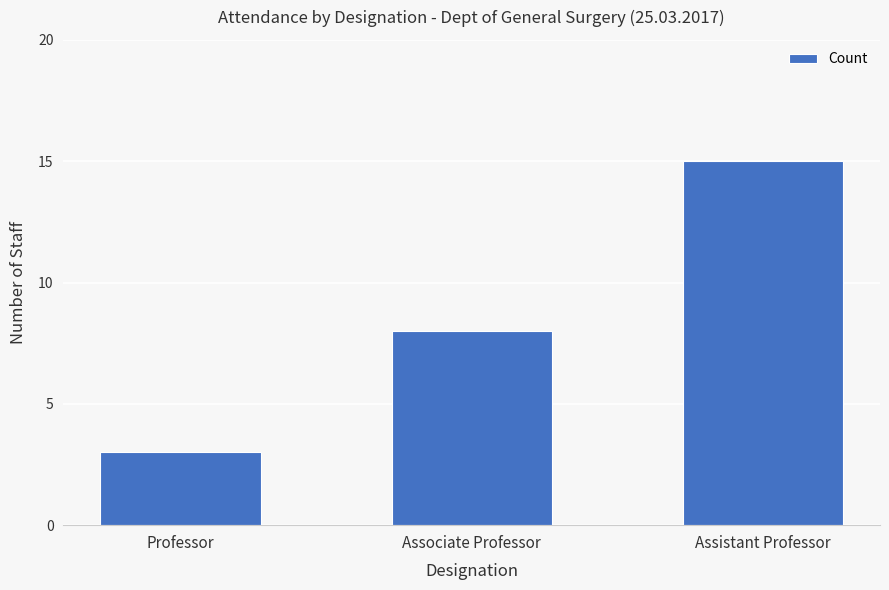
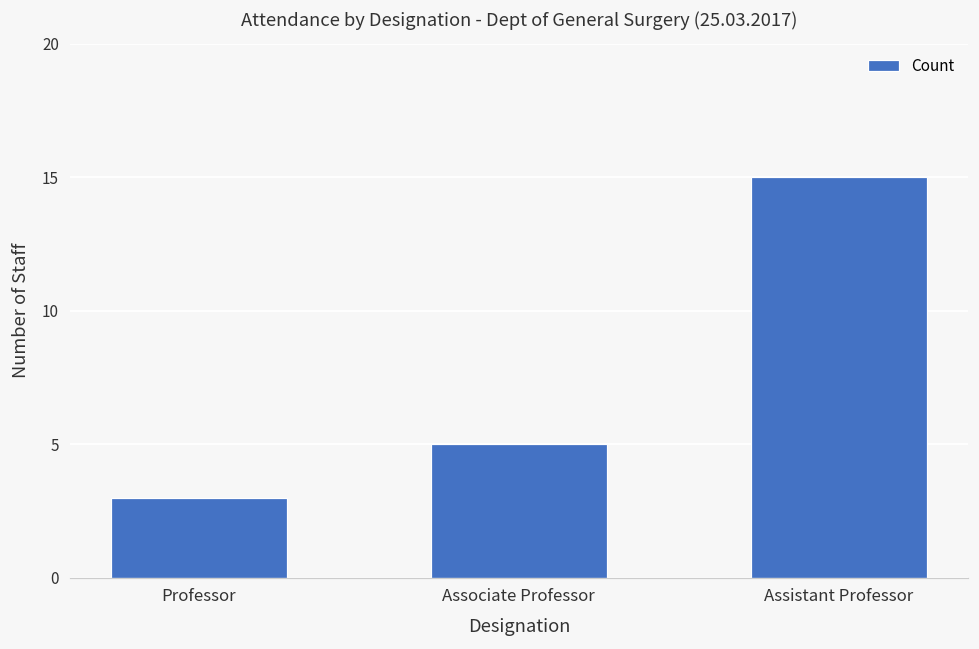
Associate Professor: 8 -> 5
